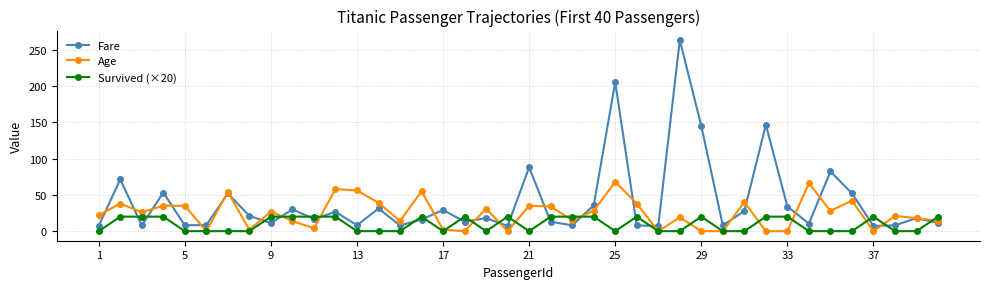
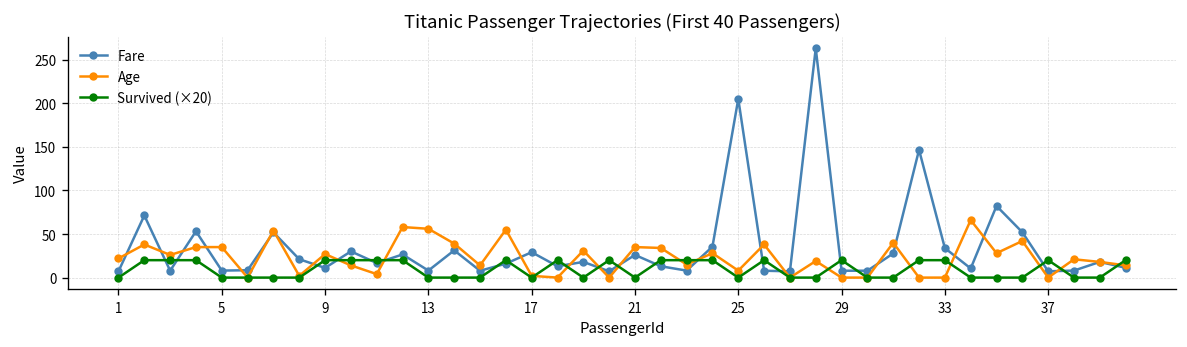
Fare, 21: 90 -> 30
Age, 25: 70 -> 10
Fare, 29: 140 -> 10
